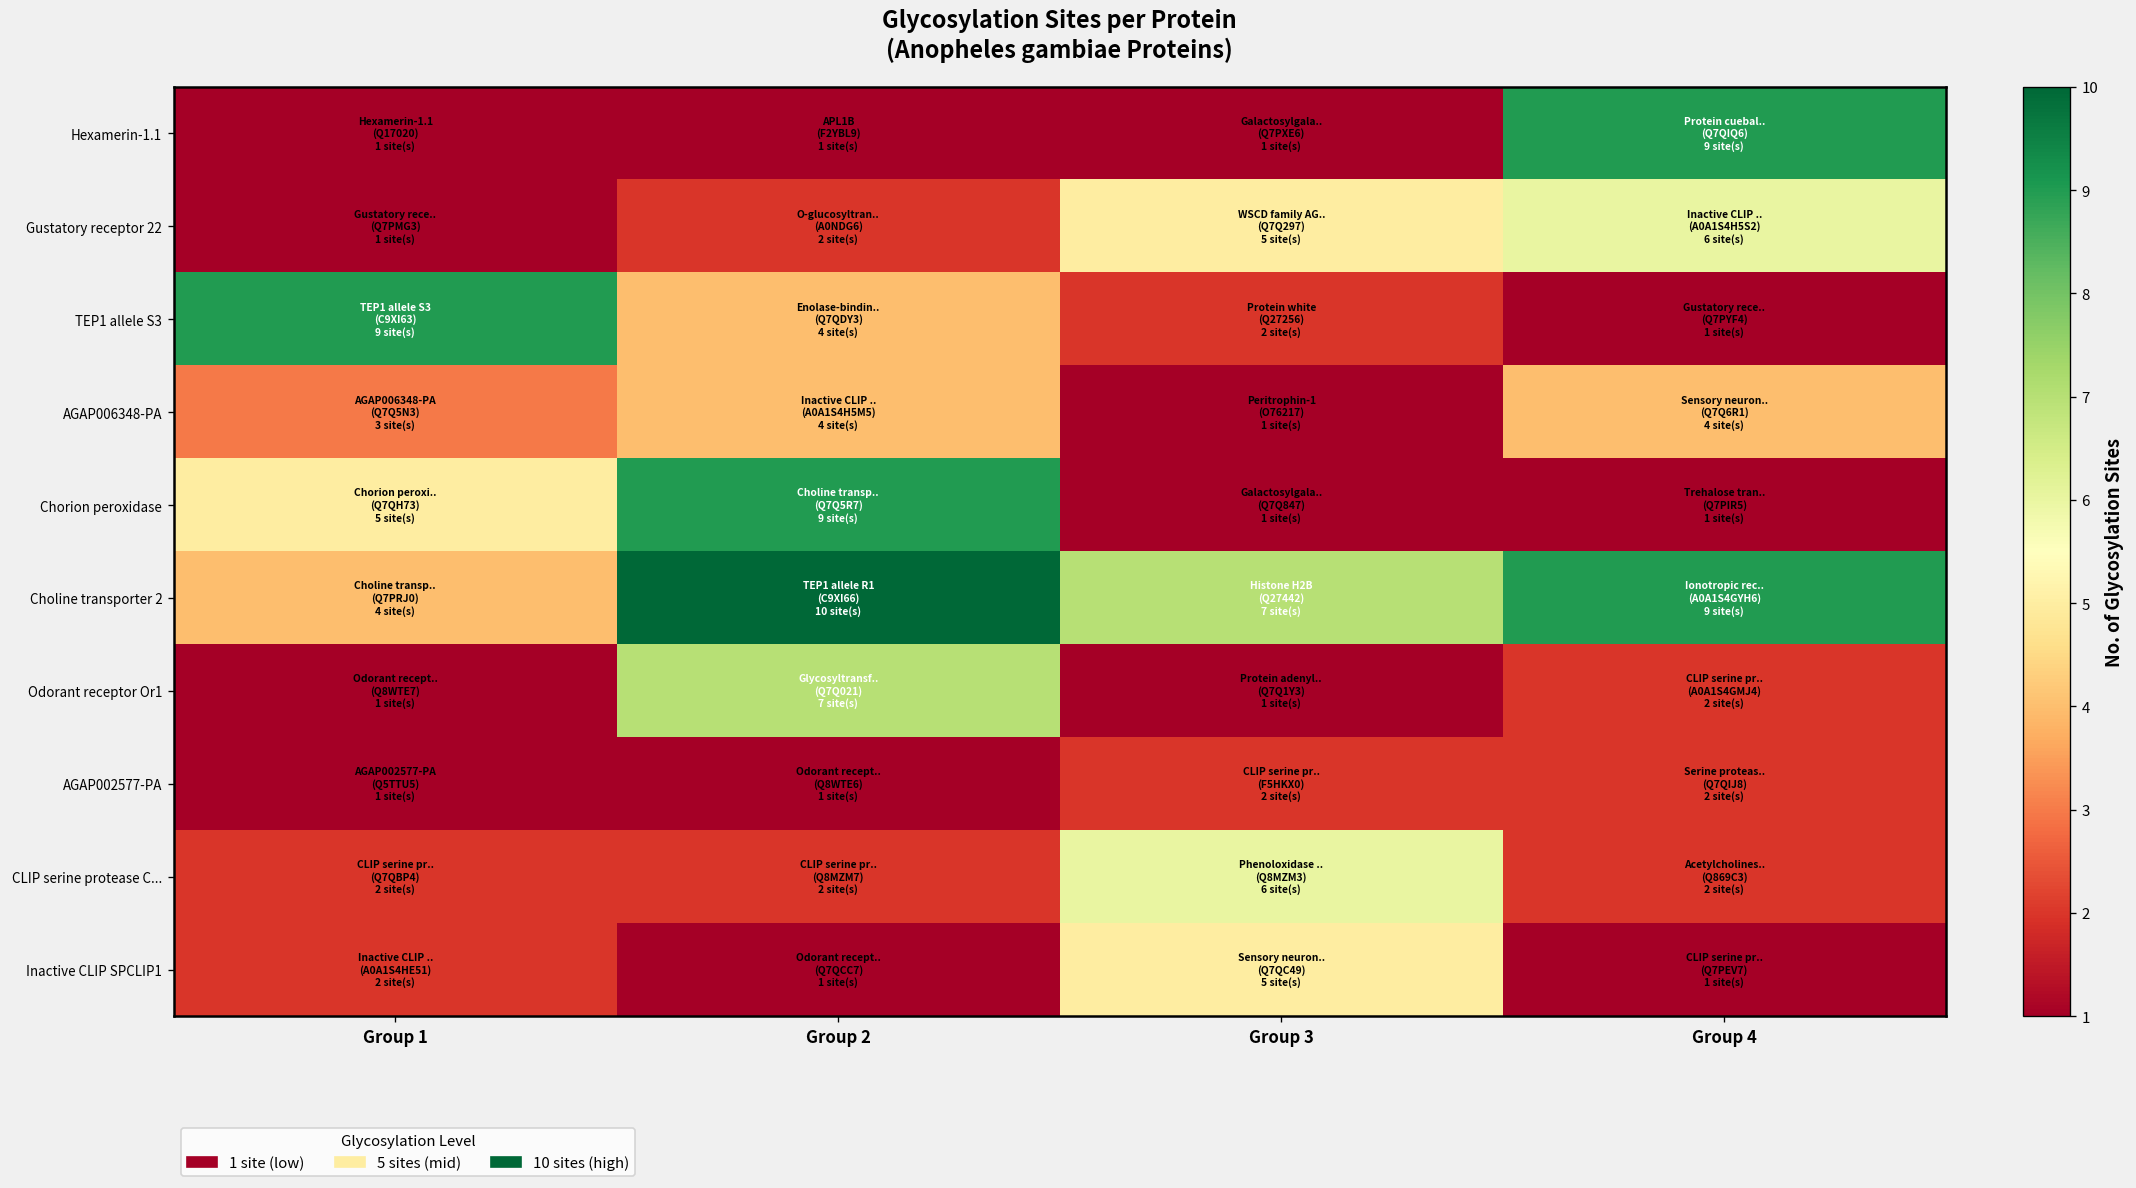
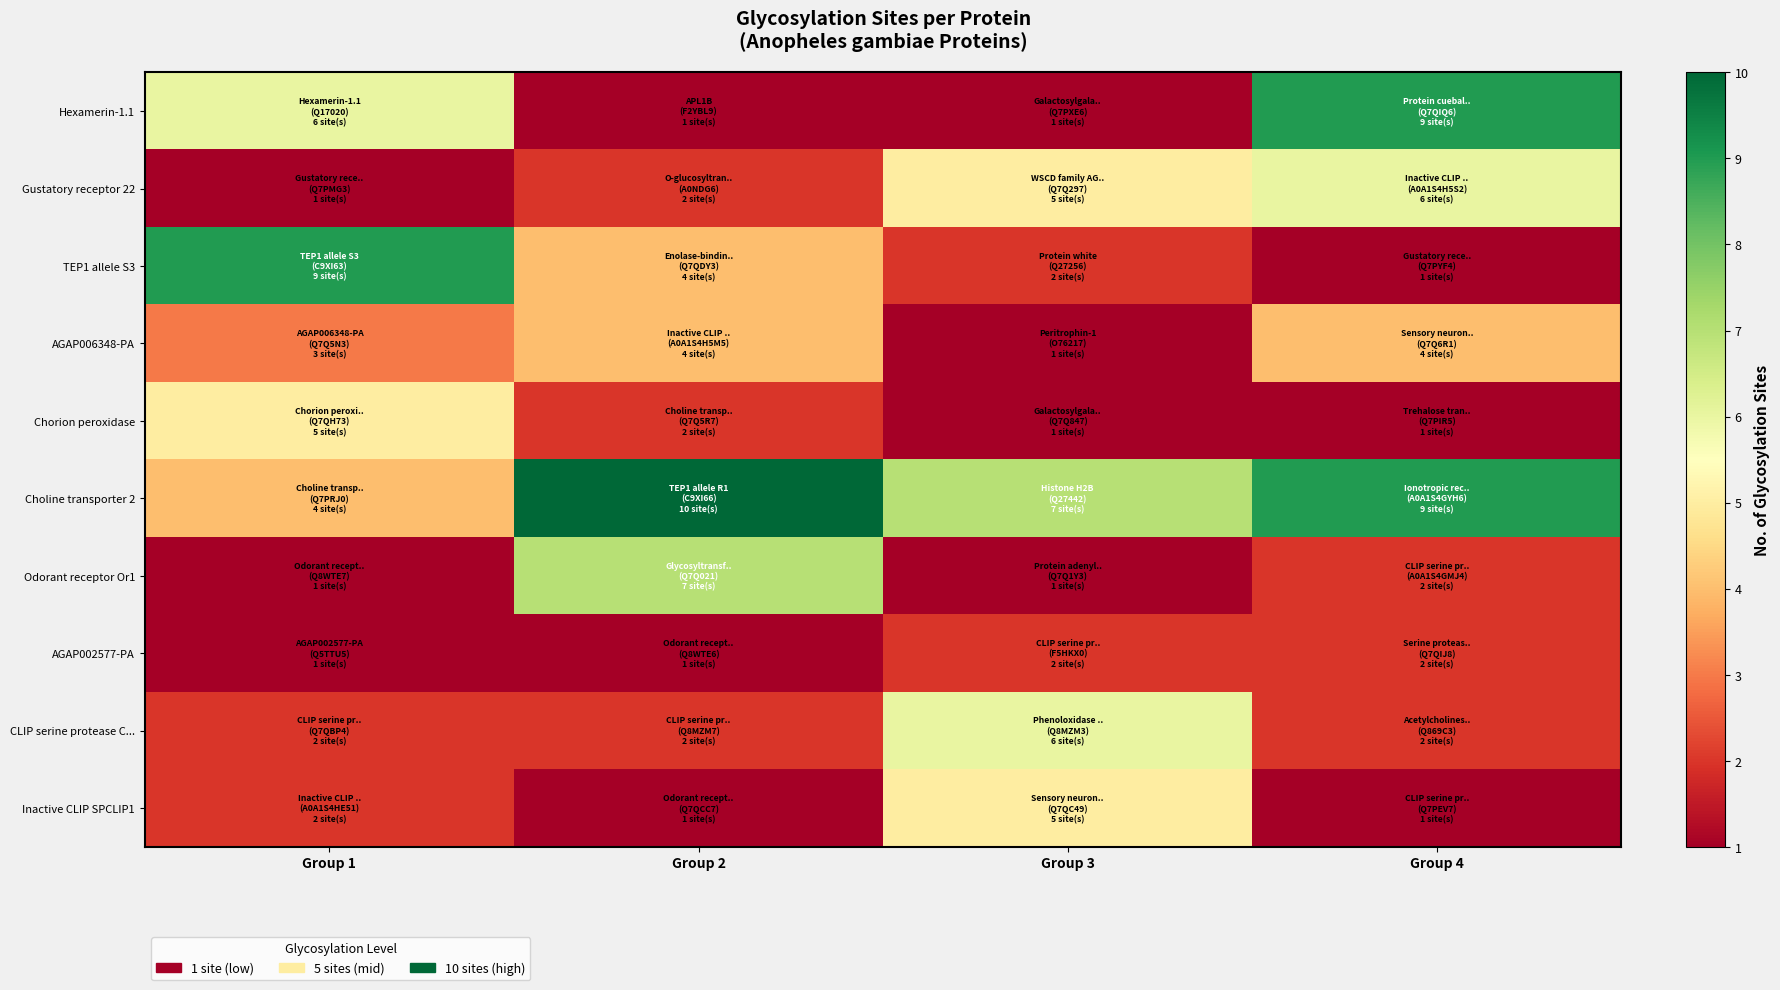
Hexamerin-1.1, Group 1: 1 -> 6
Chorion peroxidase, Group 2: 9 -> 2
